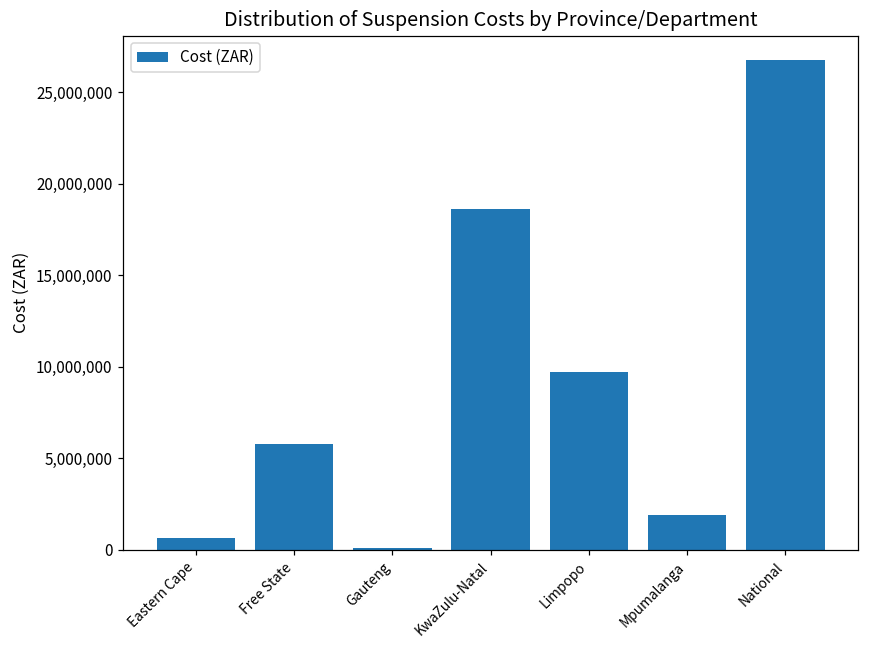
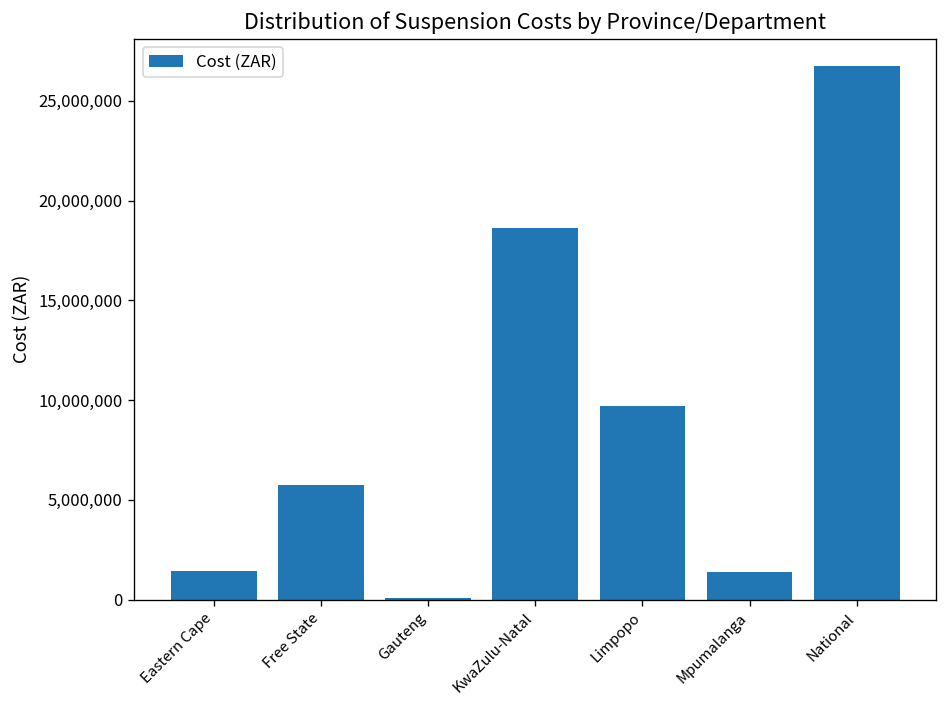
Eastern Cape: 600,000 -> 1,400,000
Mpumalanga: 1,900,000 -> 1,400,000
